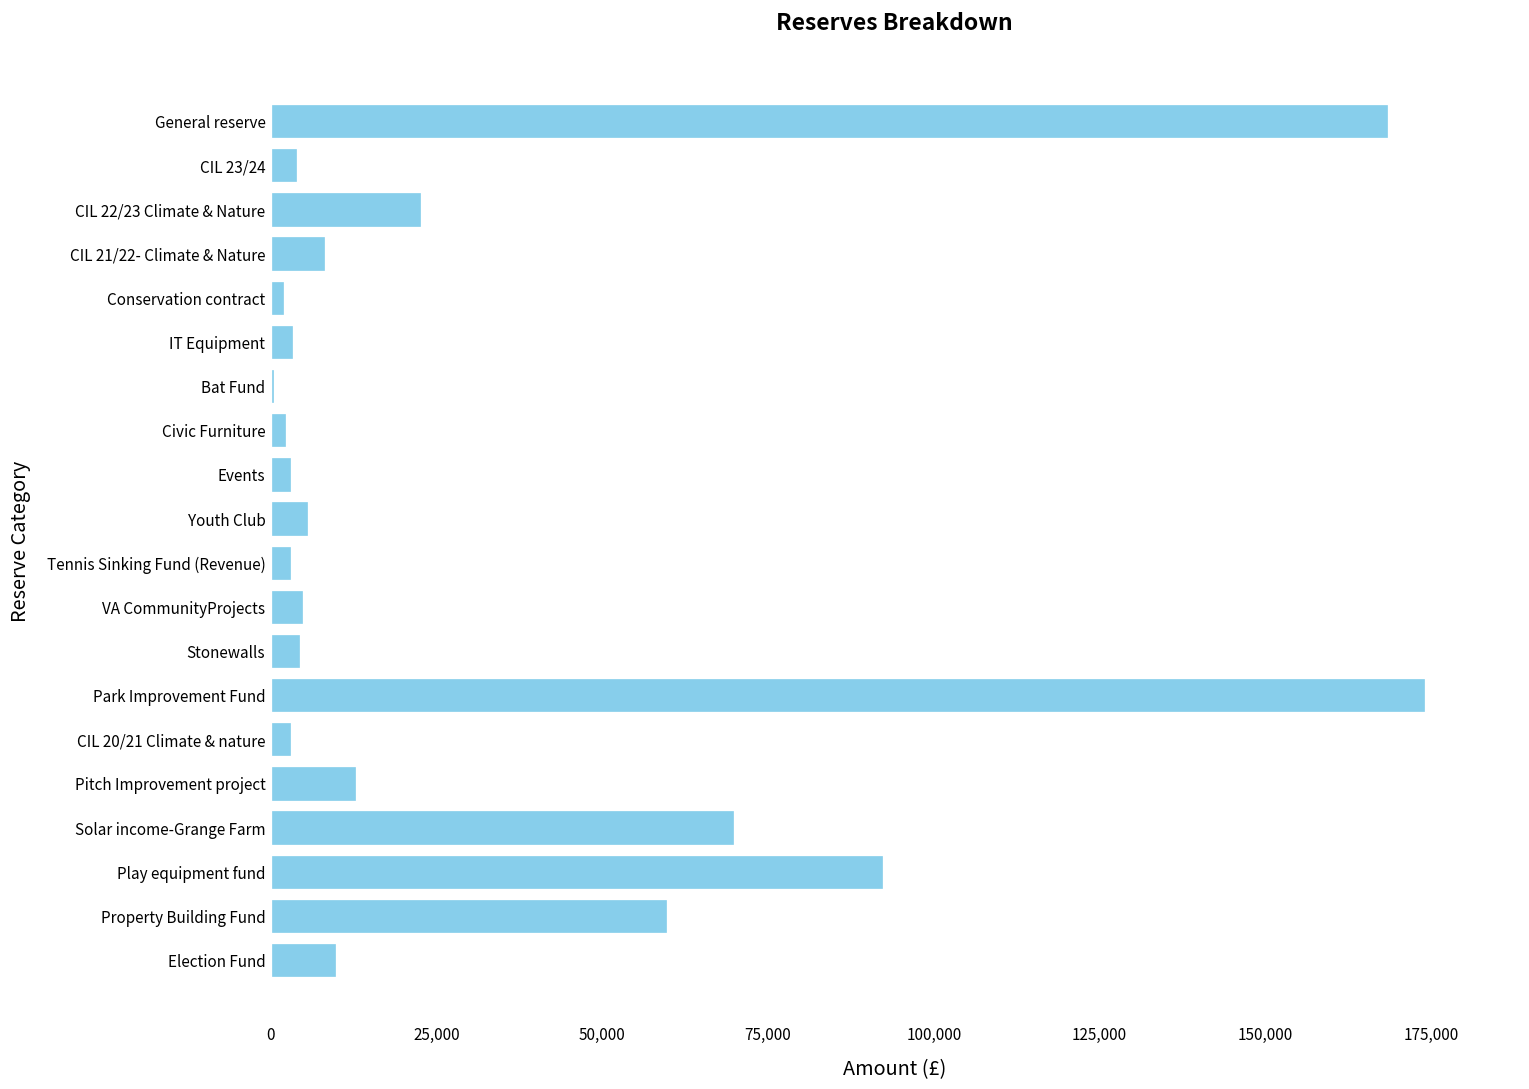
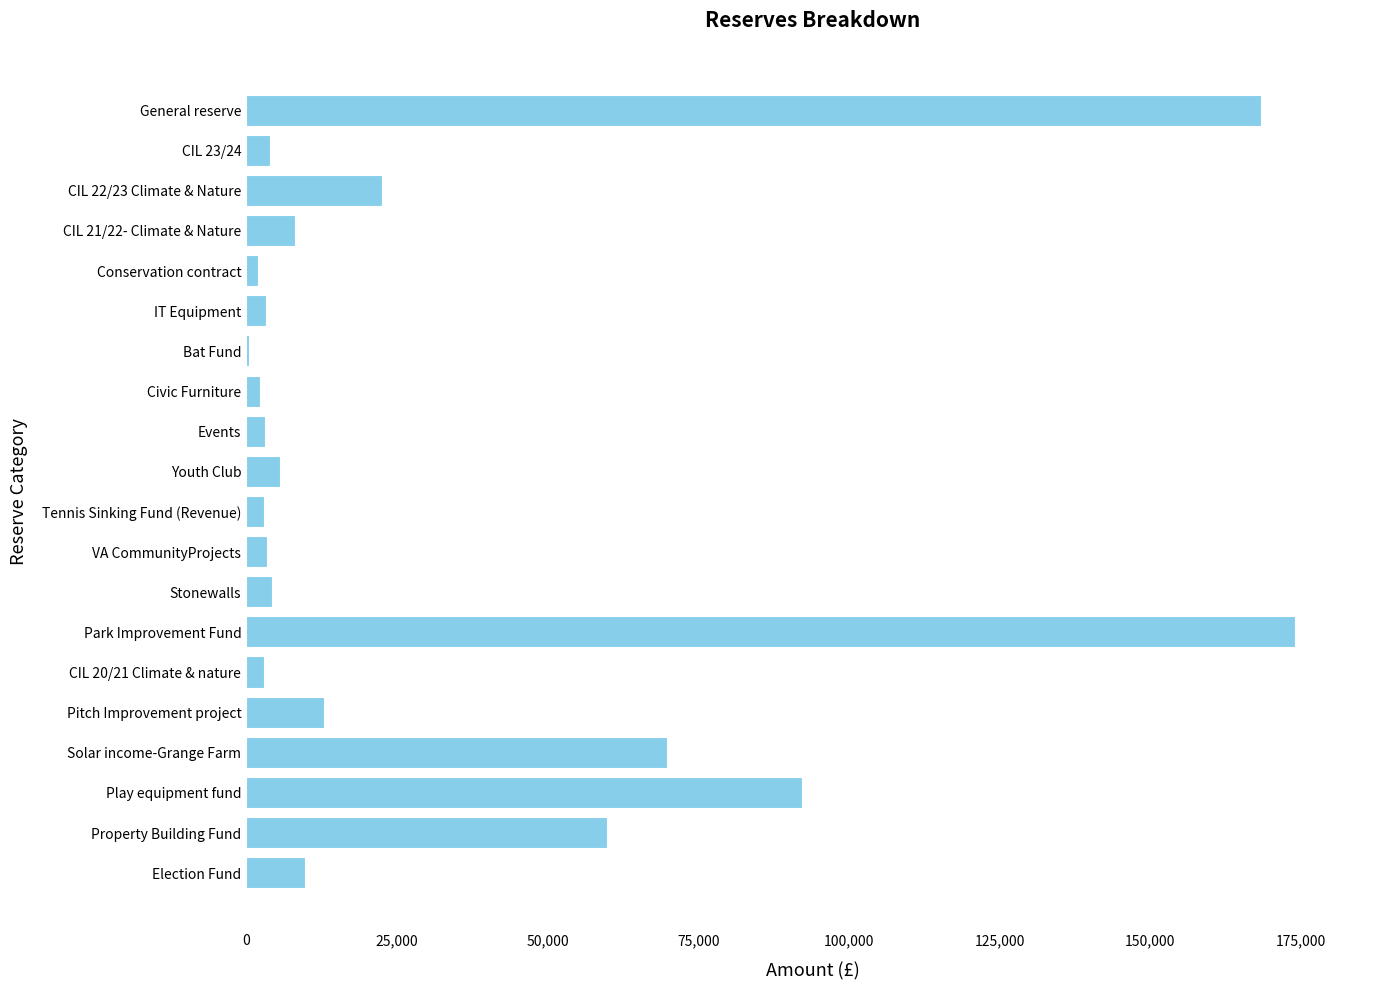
VA CommunityProjects: 5,000 -> 4,000
